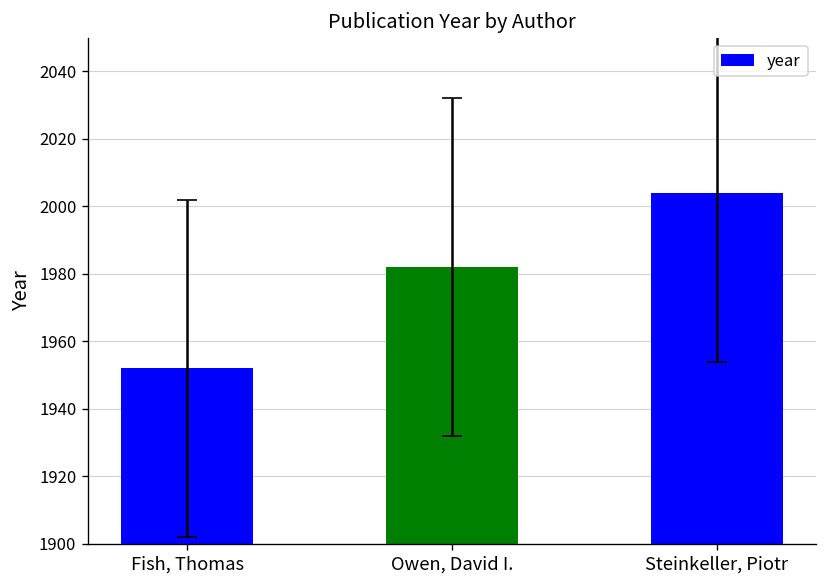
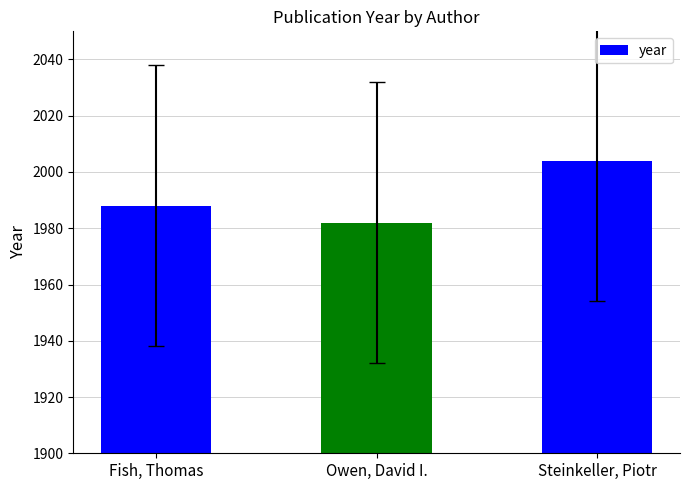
year, Fish, Thomas: 1952 -> 1988
